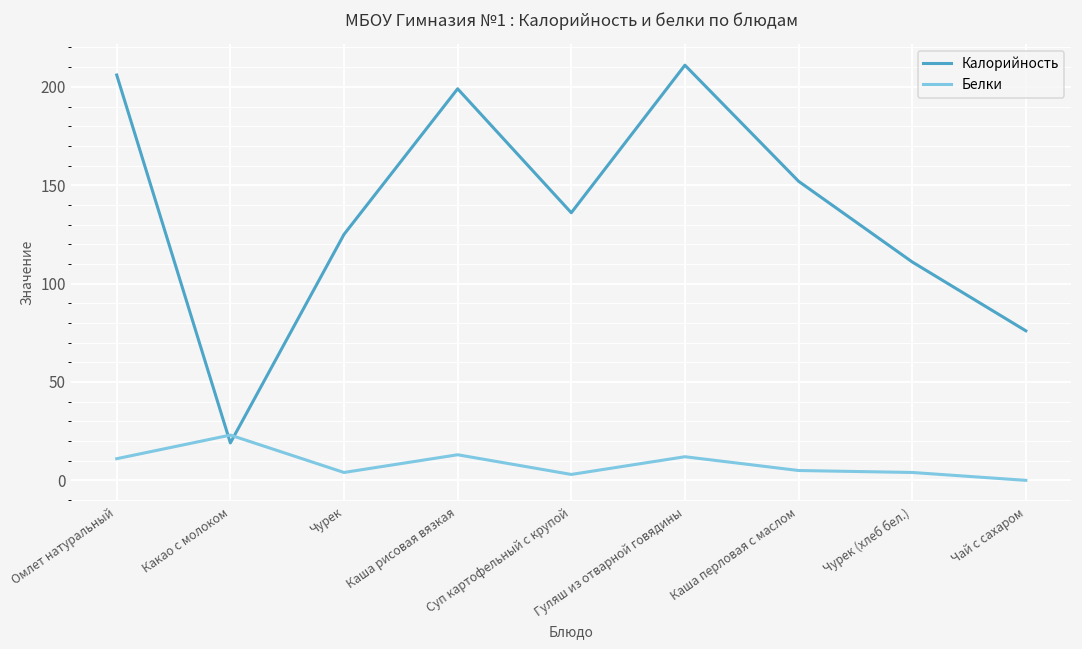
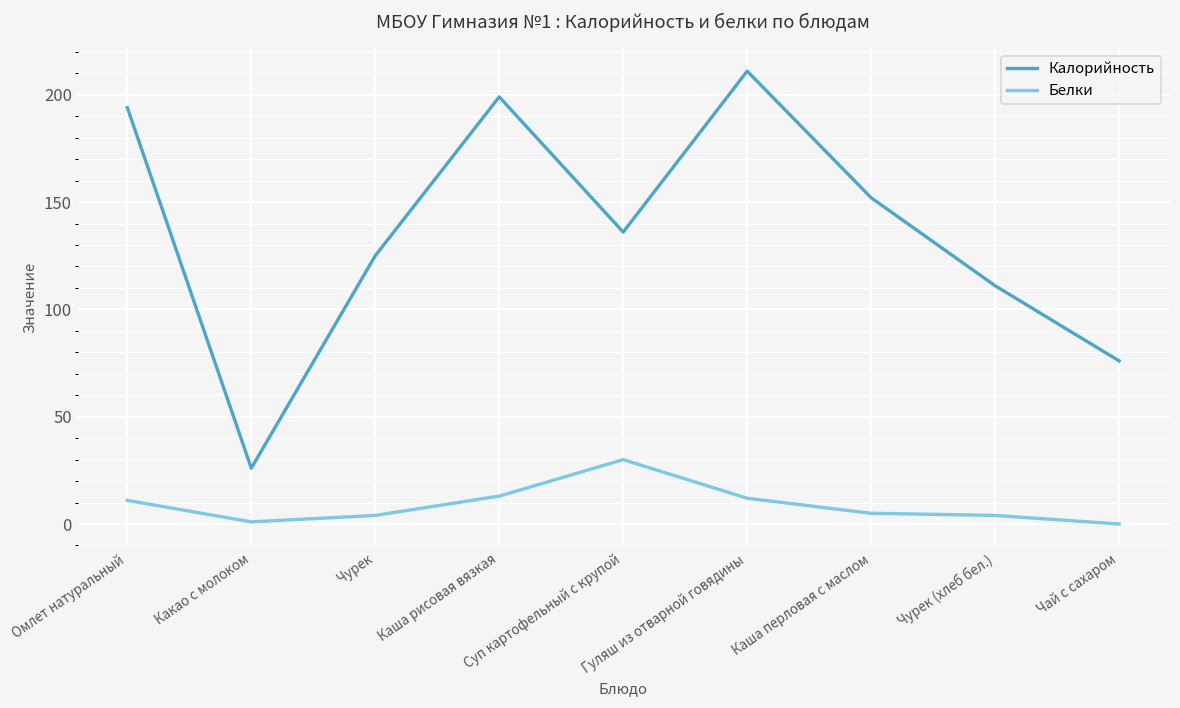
Калорийность, Омлет натуральный: 206 -> 194
Калорийность, Какао с молоком: 19 -> 26
Белки, Какао с молоком: 23 -> 1
Белки, Суп картофельный с крупой: 3 -> 30
